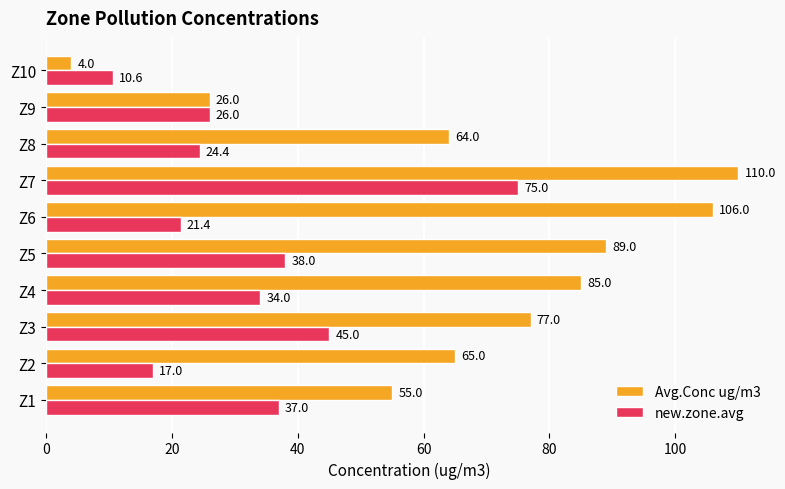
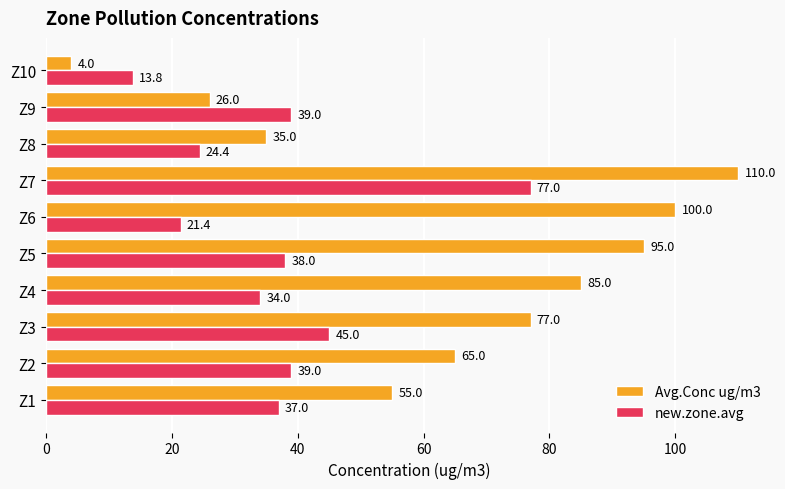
new.zone.avg, Z10: 10.6 -> 13.8
new.zone.avg, Z9: 26.0 -> 39.0
Avg.Conc ug/m3, Z8: 64.0 -> 35.0
new.zone.avg, Z7: 75.0 -> 77.0
Avg.Conc ug/m3, Z6: 106.0 -> 100.0
Avg.Conc ug/m3, Z5: 89.0 -> 95.0
new.zone.avg, Z2: 17.0 -> 39.0
